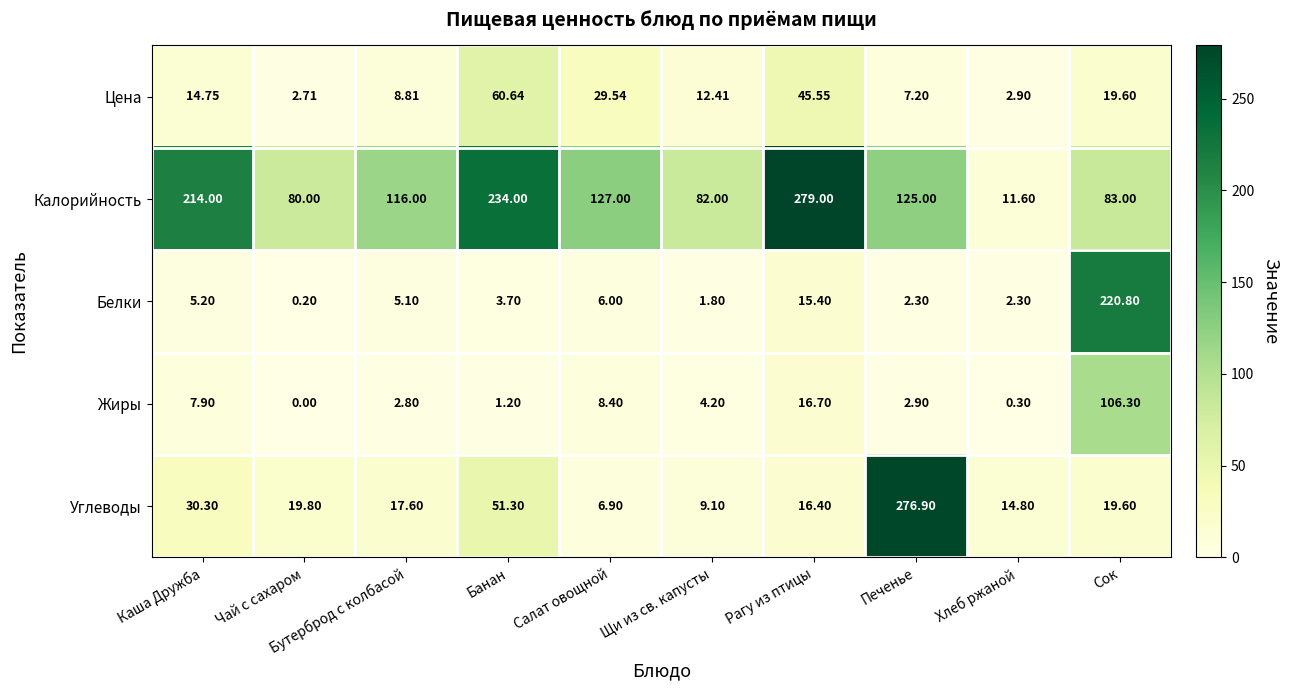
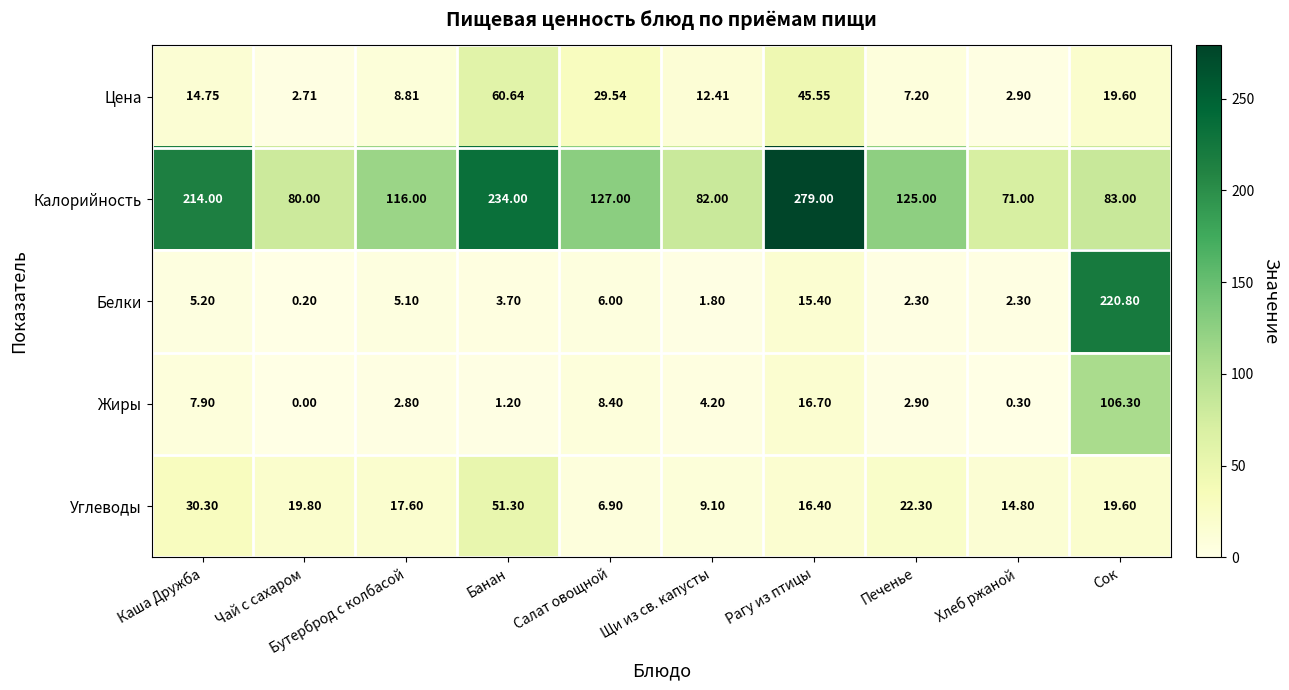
Калорийность, Хлеб ржаной: 11.60 -> 71.00
Углеводы, Печенье: 276.90 -> 22.30
